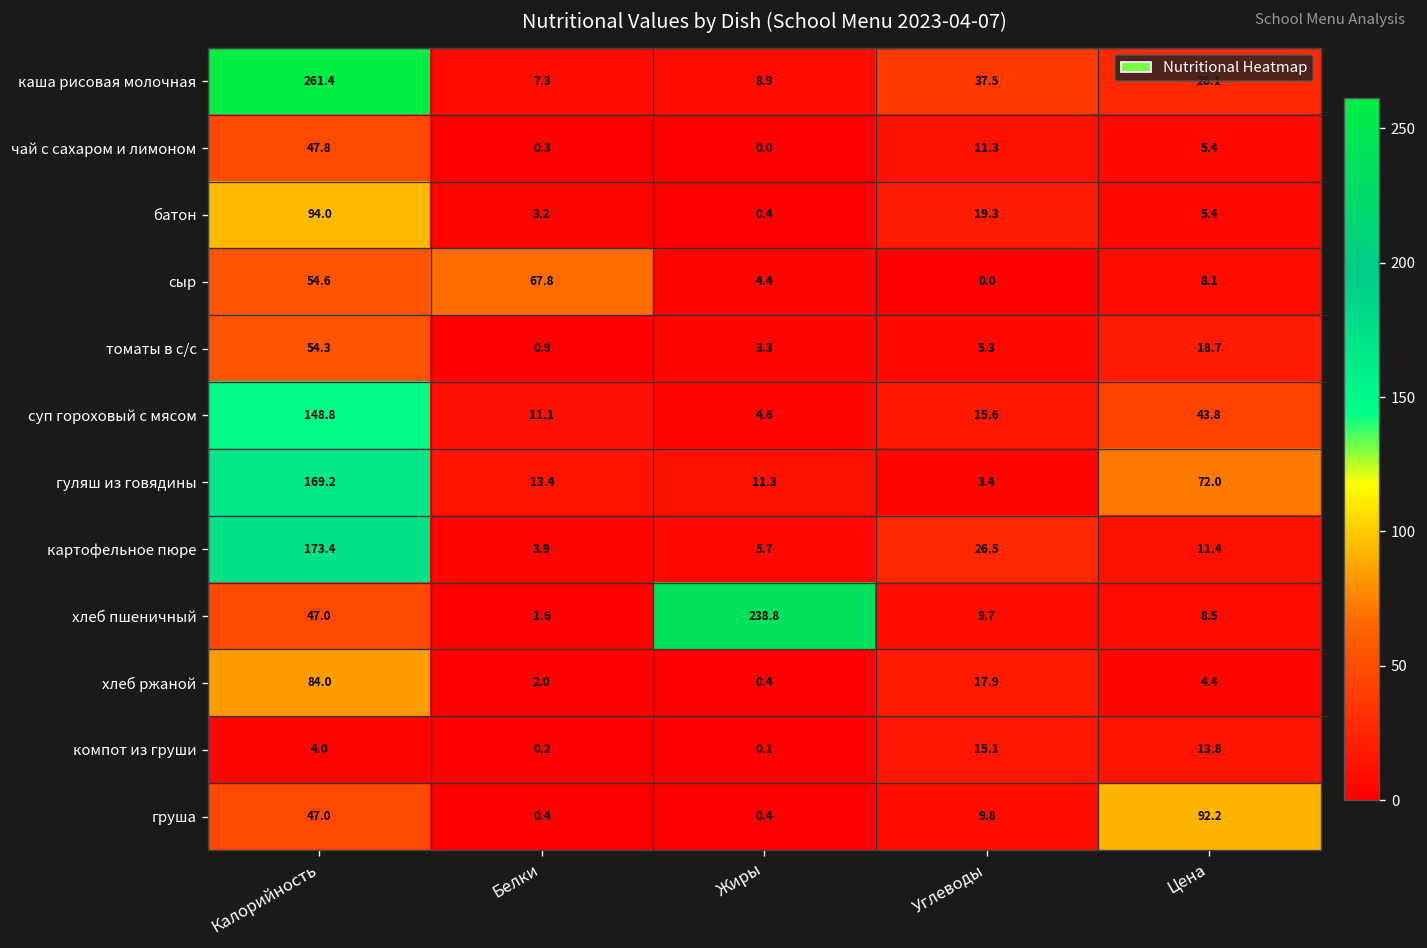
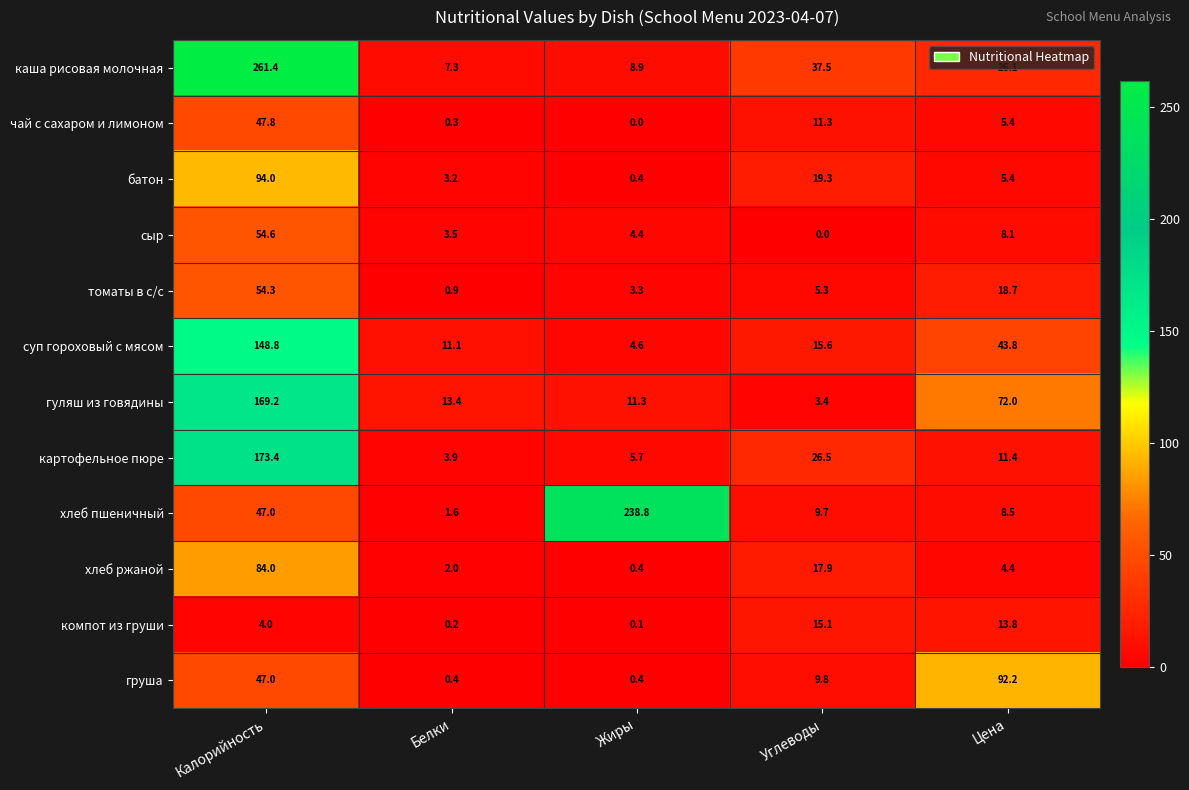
сыр, Белки: 67.8 -> 3.5
